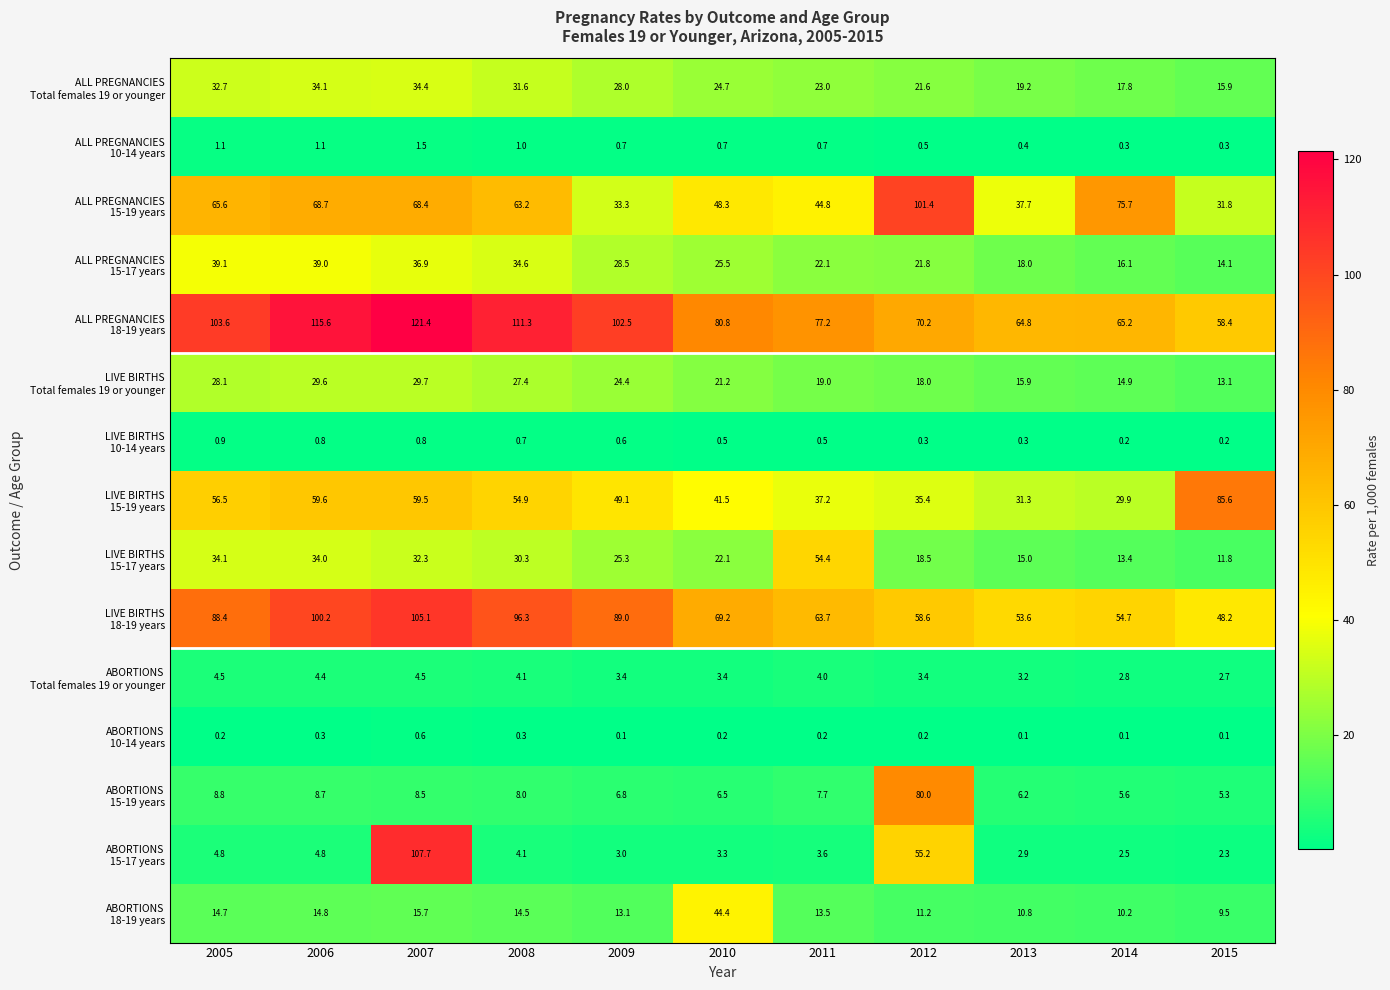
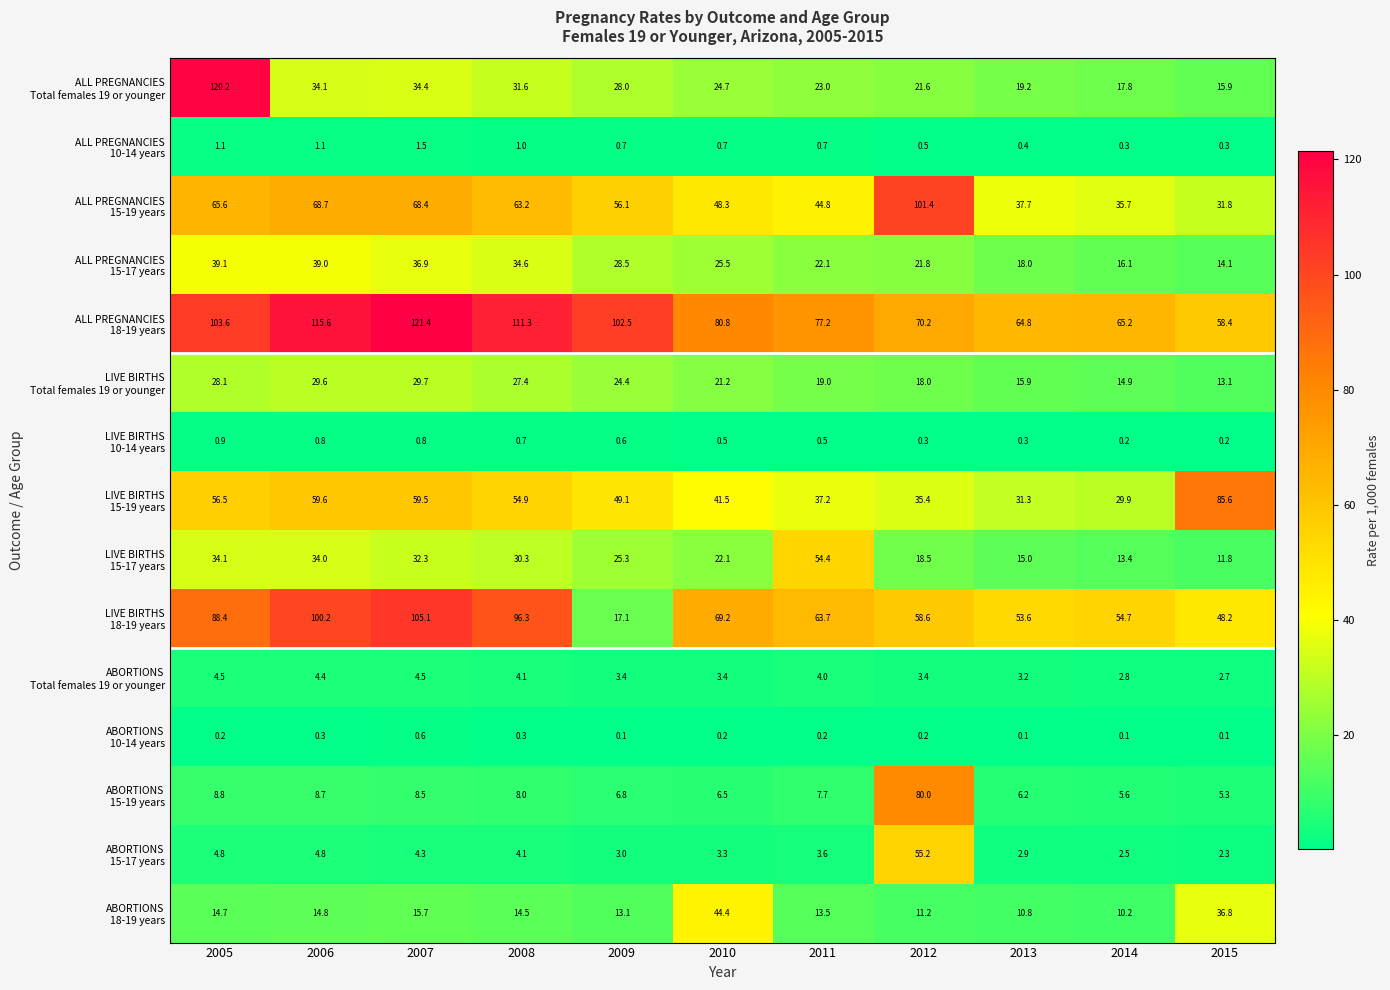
ALL PREGNANCIES Total females 19 or younger, 2005: 32.7 -> 120.2
ALL PREGNANCIES 15-19 years, 2009: 33.3 -> 56.1
ALL PREGNANCIES 15-19 years, 2014: 75.7 -> 35.7
LIVE BIRTHS 18-19 years, 2009: 89.0 -> 17.1
ABORTIONS 15-17 years, 2007: 107.7 -> 4.3
ABORTIONS 18-19 years, 2015: 9.5 -> 36.8
